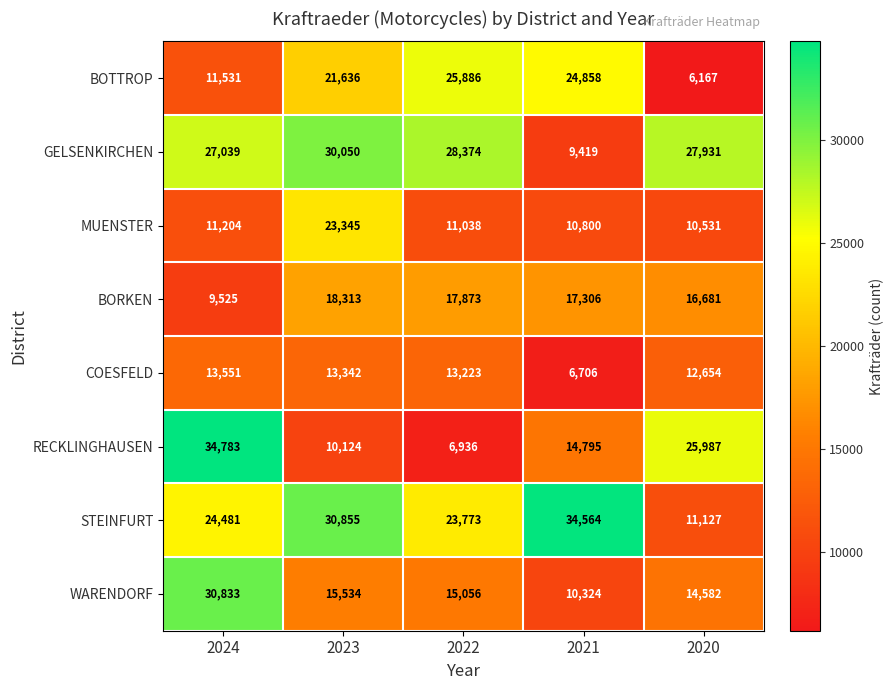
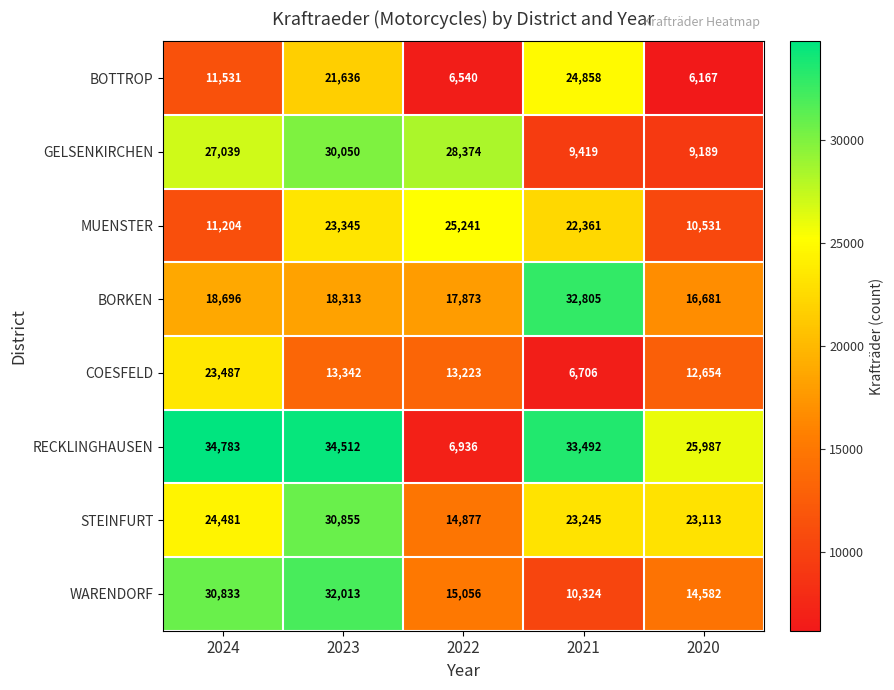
BOTTROP, 2022: 25,886 -> 6,540
GELSENKIRCHEN, 2020: 27,931 -> 9,189
MUENSTER, 2022: 11,038 -> 25,241
MUENSTER, 2021: 10,800 -> 22,361
BORKEN, 2024: 9,525 -> 18,696
BORKEN, 2021: 17,306 -> 32,805
COESFELD, 2024: 13,551 -> 23,487
RECKLINGHAUSEN, 2023: 10,124 -> 34,512
RECKLINGHAUSEN, 2021: 14,795 -> 33,492
STEINFURT, 2022: 23,773 -> 14,877
STEINFURT, 2021: 34,564 -> 23,245
STEINFURT, 2020: 11,127 -> 23,113
WARENDORF, 2023: 15,534 -> 32,013
